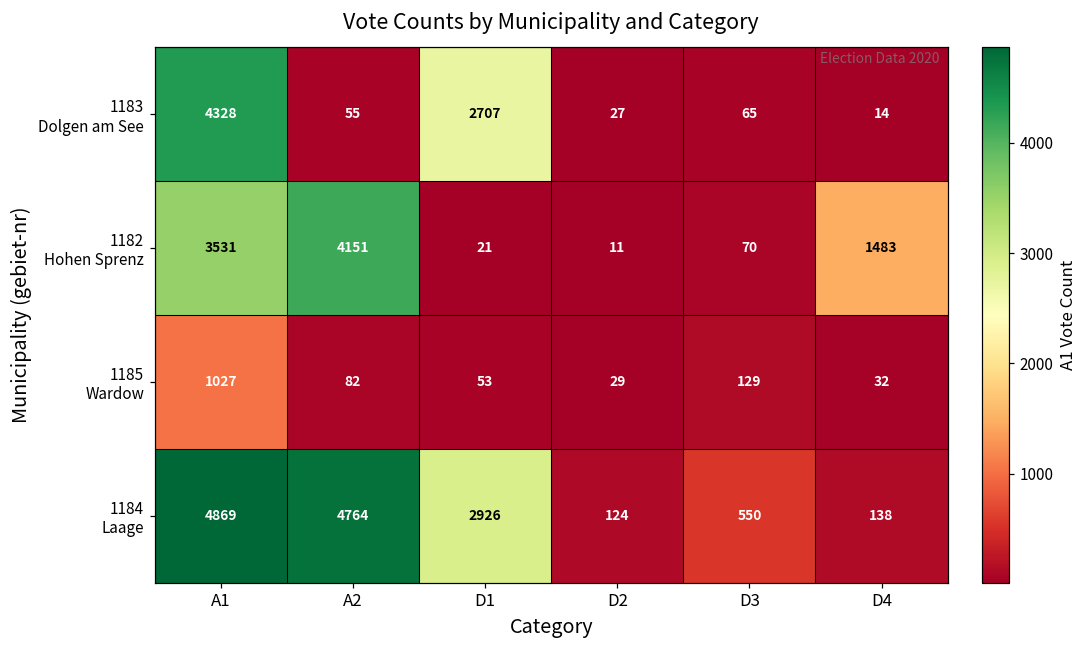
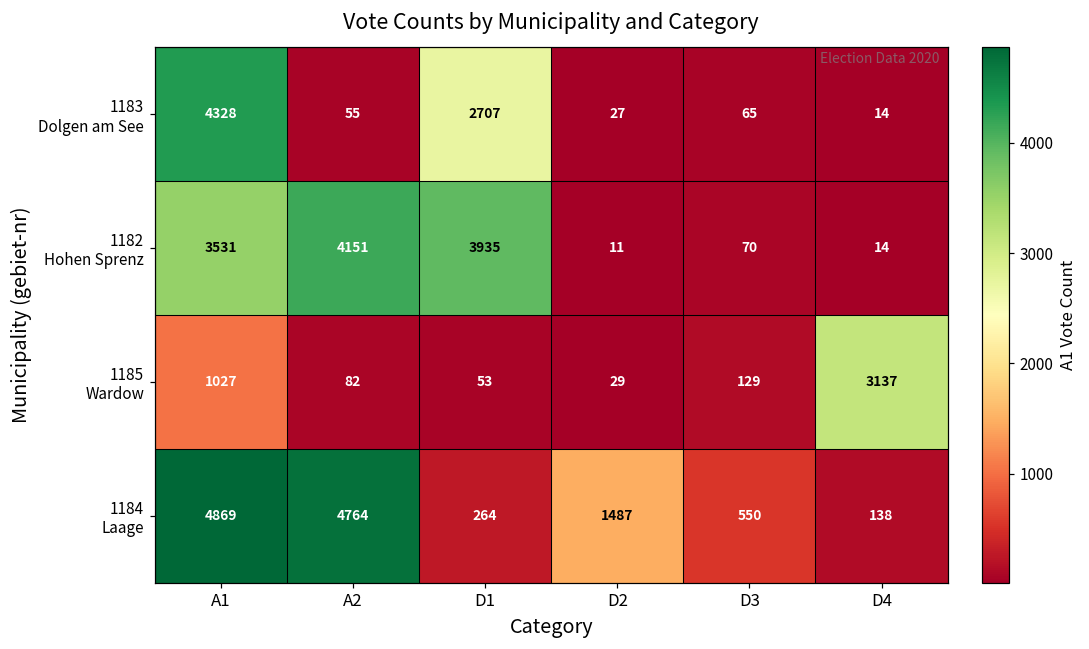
1182 Hohen Sprenz, D1: 21 -> 3935
1182 Hohen Sprenz, D4: 1483 -> 14
1185 Wardow, D4: 32 -> 3137
1184 Laage, D1: 2926 -> 264
1184 Laage, D2: 124 -> 1487
